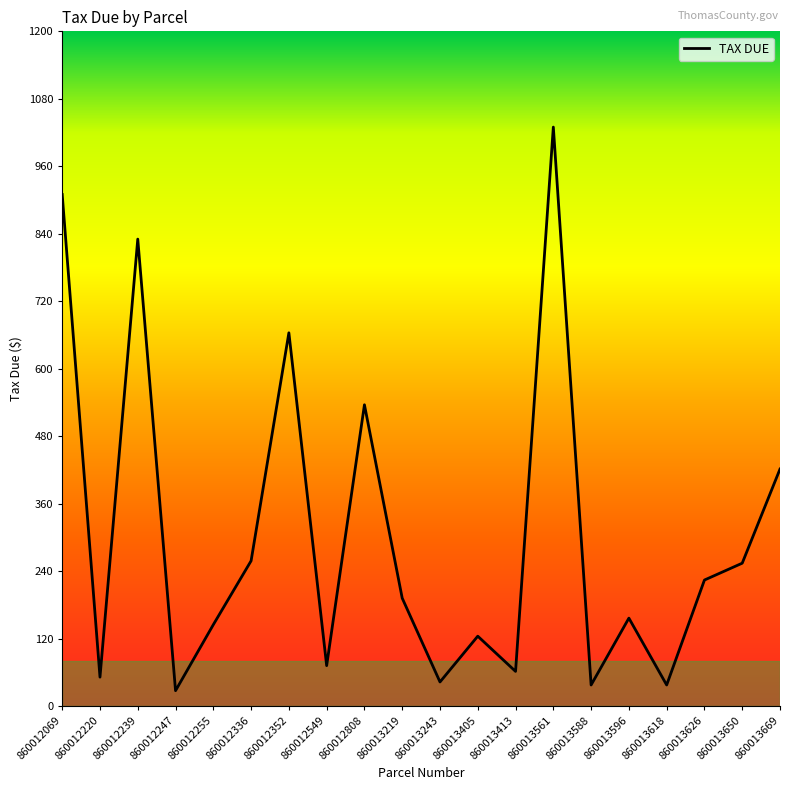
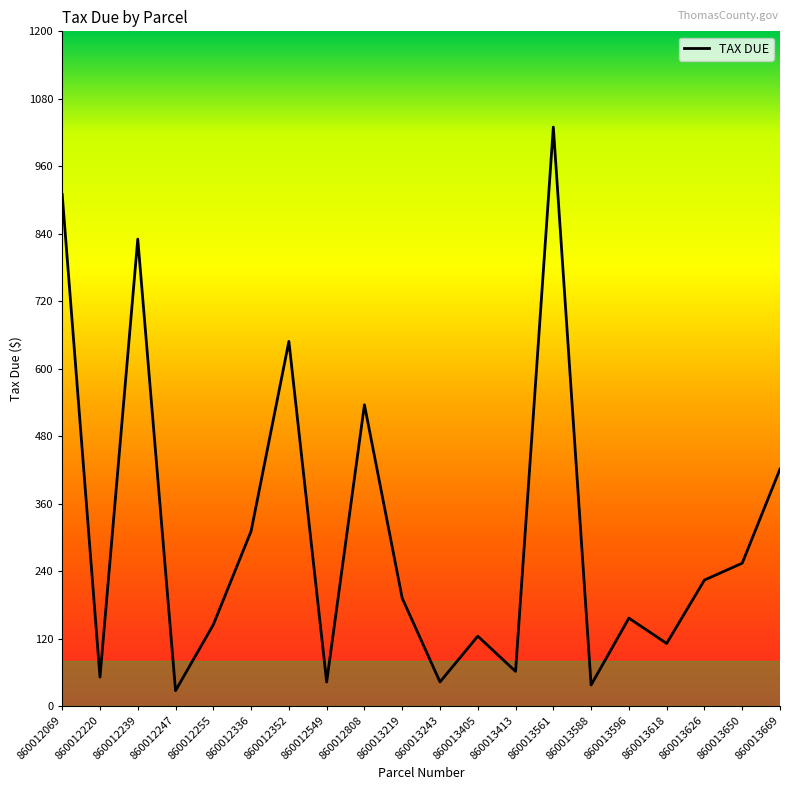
860012336: 260 -> 310
860012352: 660 -> 650
860012549: 70 -> 40
860013618: 40 -> 110
